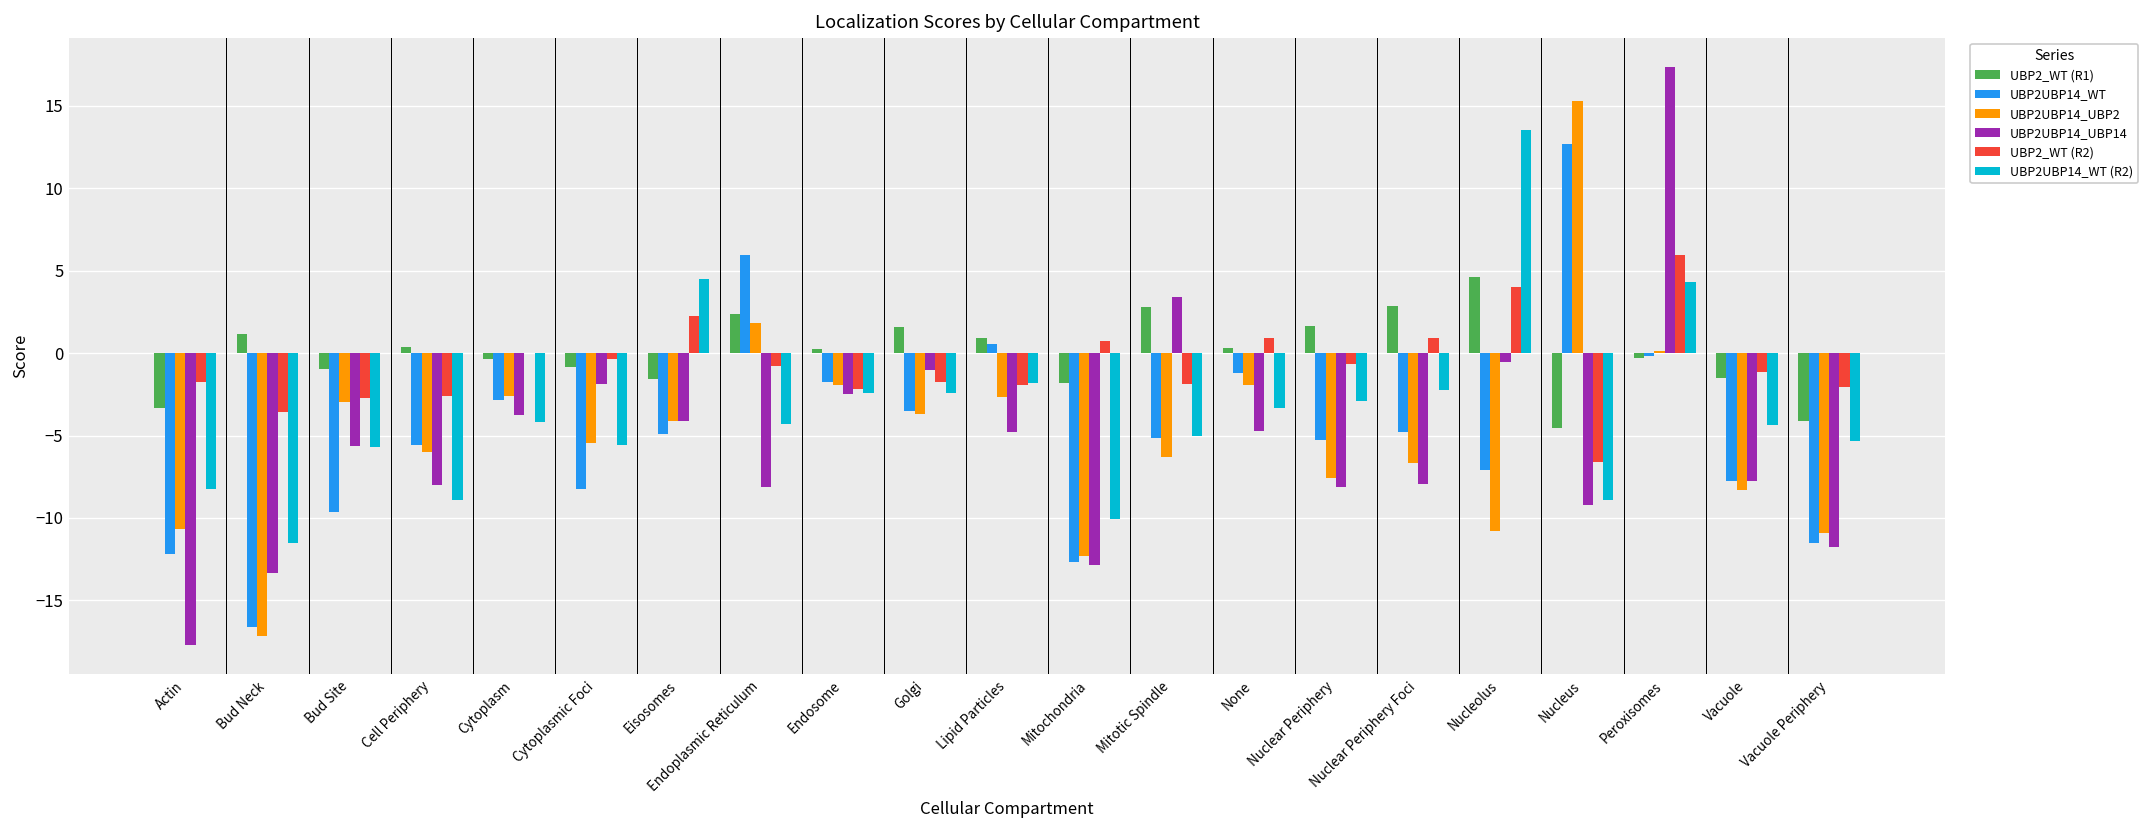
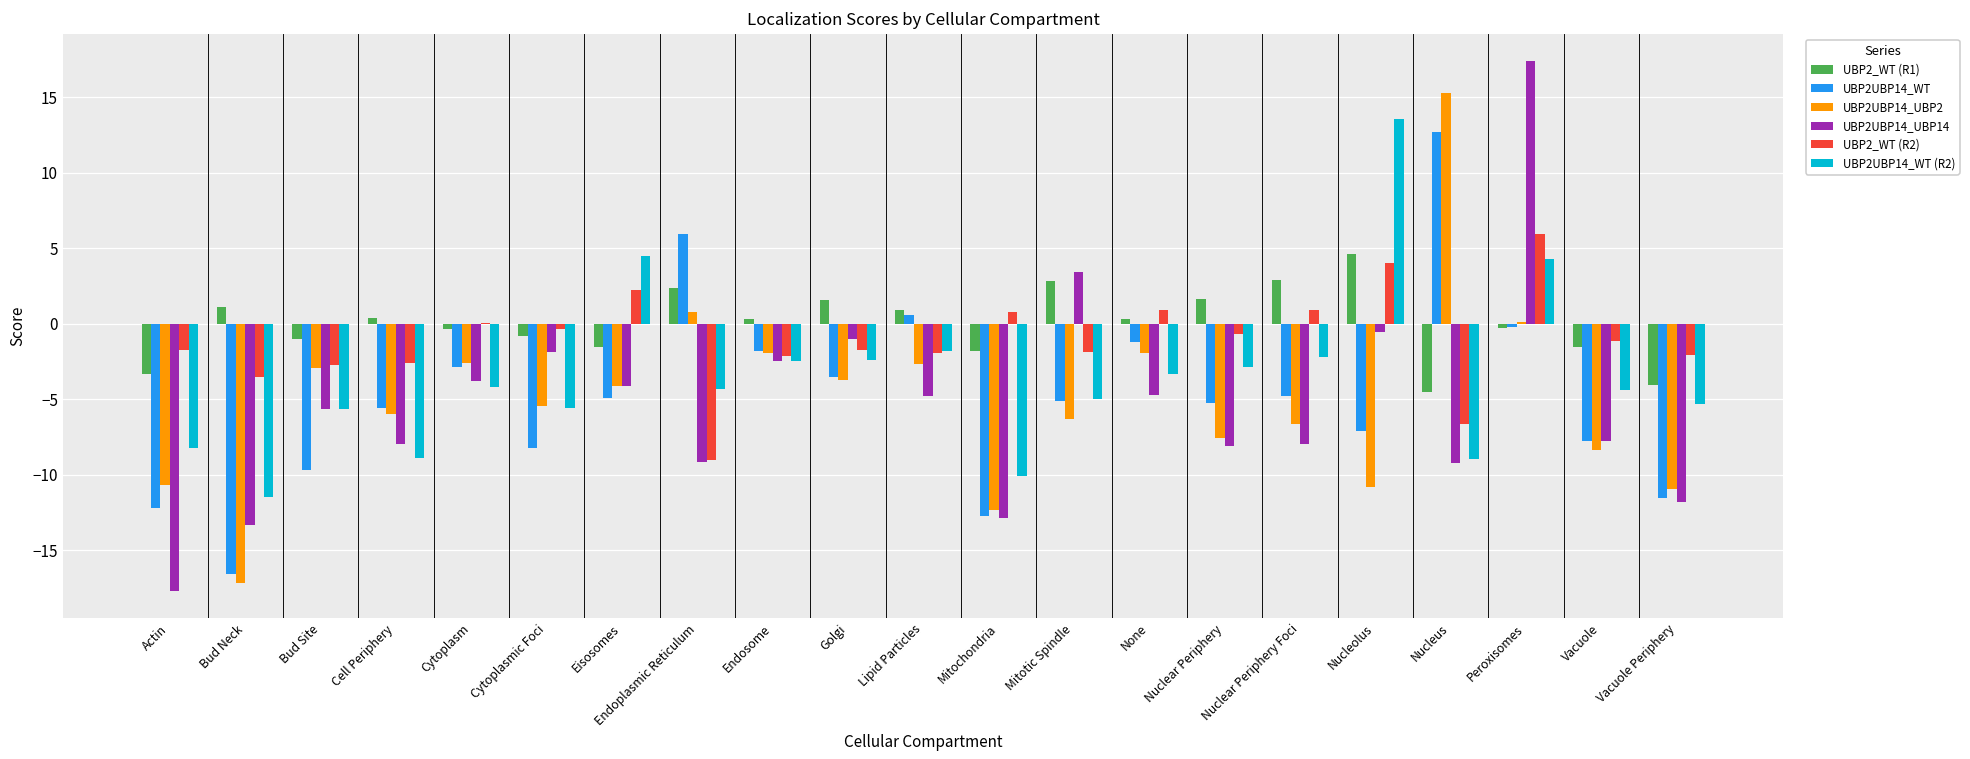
UBP2UBP14_UBP2, Endoplasmic Reticulum: 1.8 -> 0.8
UBP2UBP14_UBP14, Endoplasmic Reticulum: -8.2 -> -9.2
UBP2_WT (R2), Endoplasmic Reticulum: -0.8 -> -9.0
